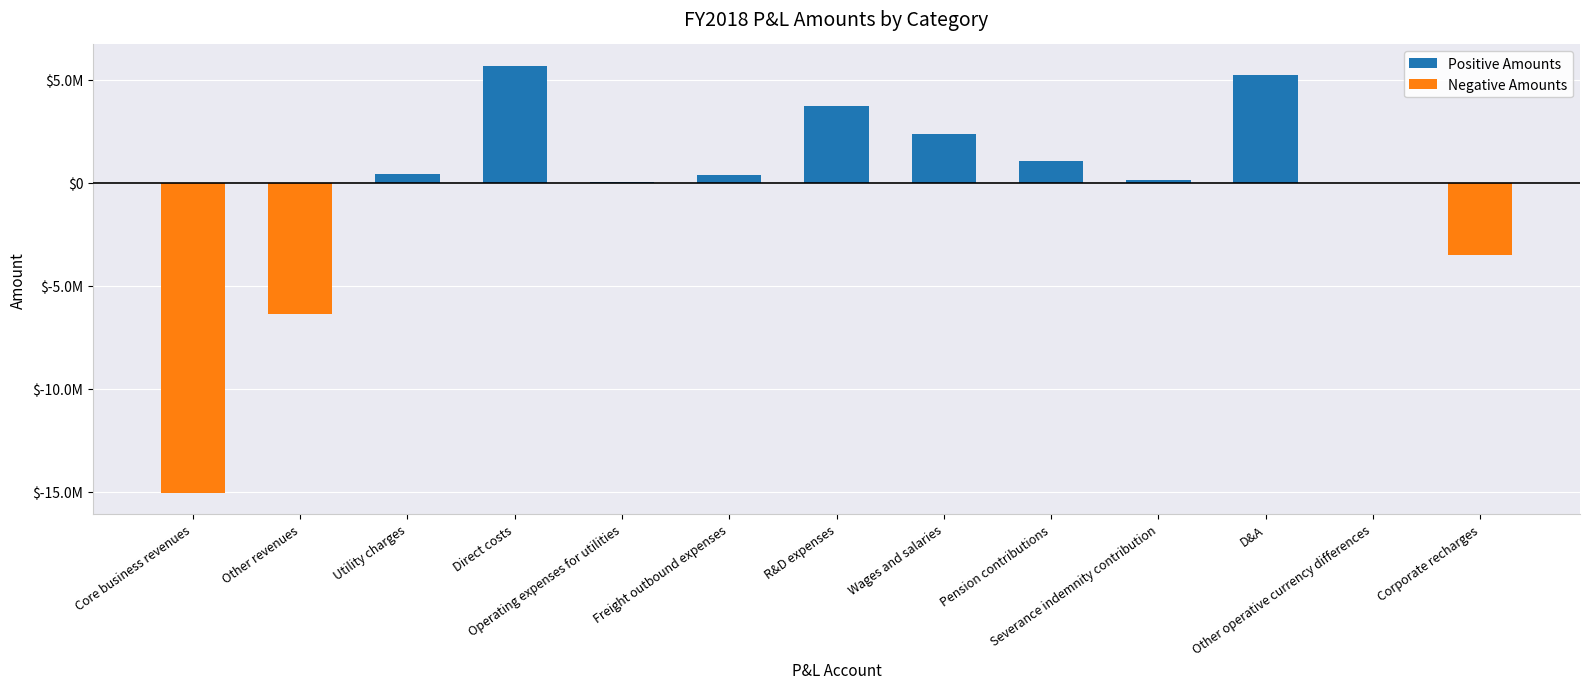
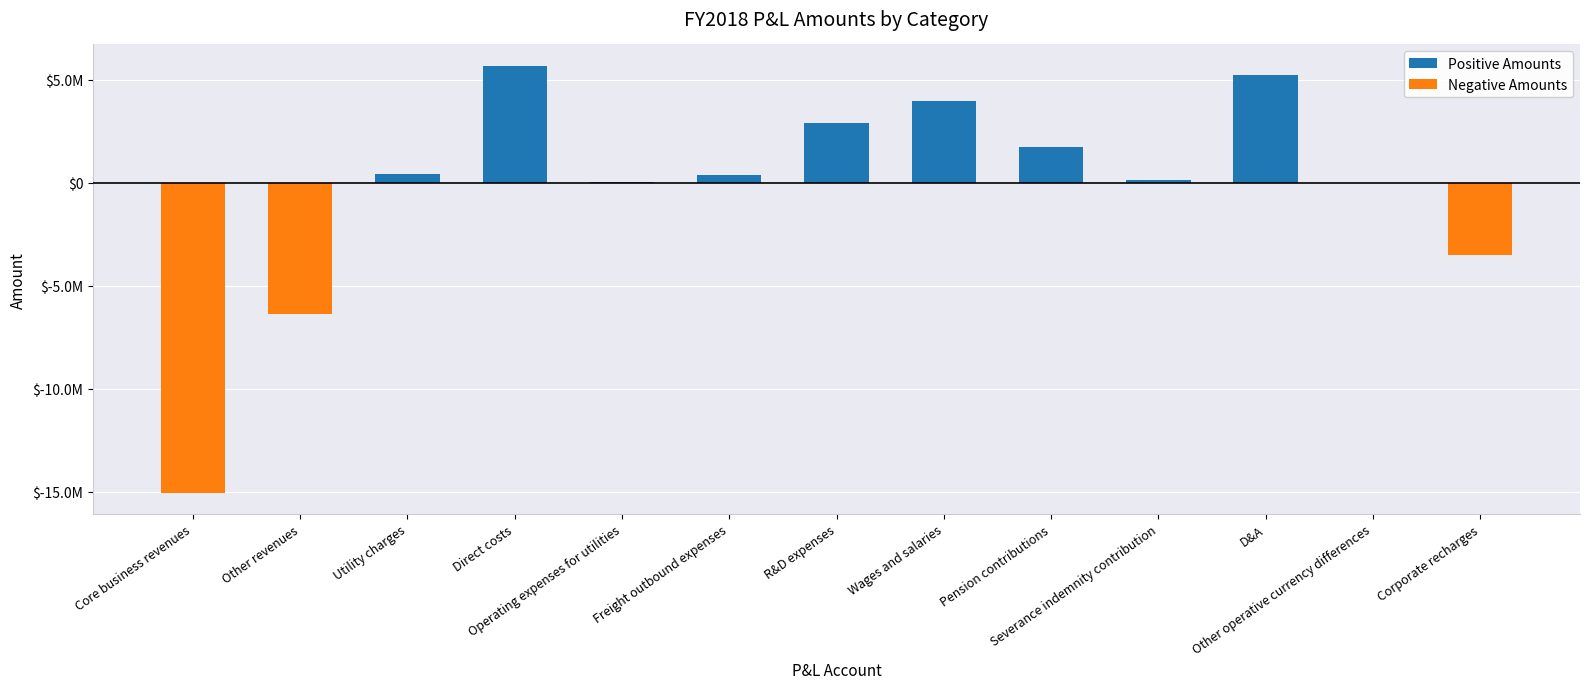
Positive Amounts, R&D expenses: $3700000 -> $2900000
Positive Amounts, Wages and salaries: $2300000 -> $4000000
Positive Amounts, Pension contributions: $1000000 -> $1700000
